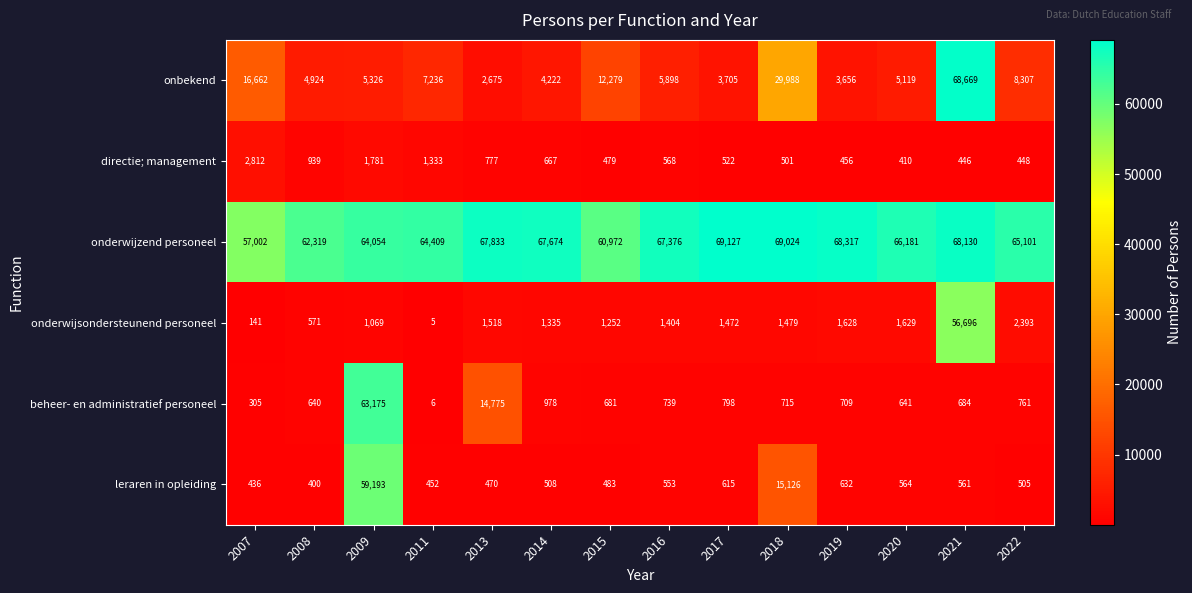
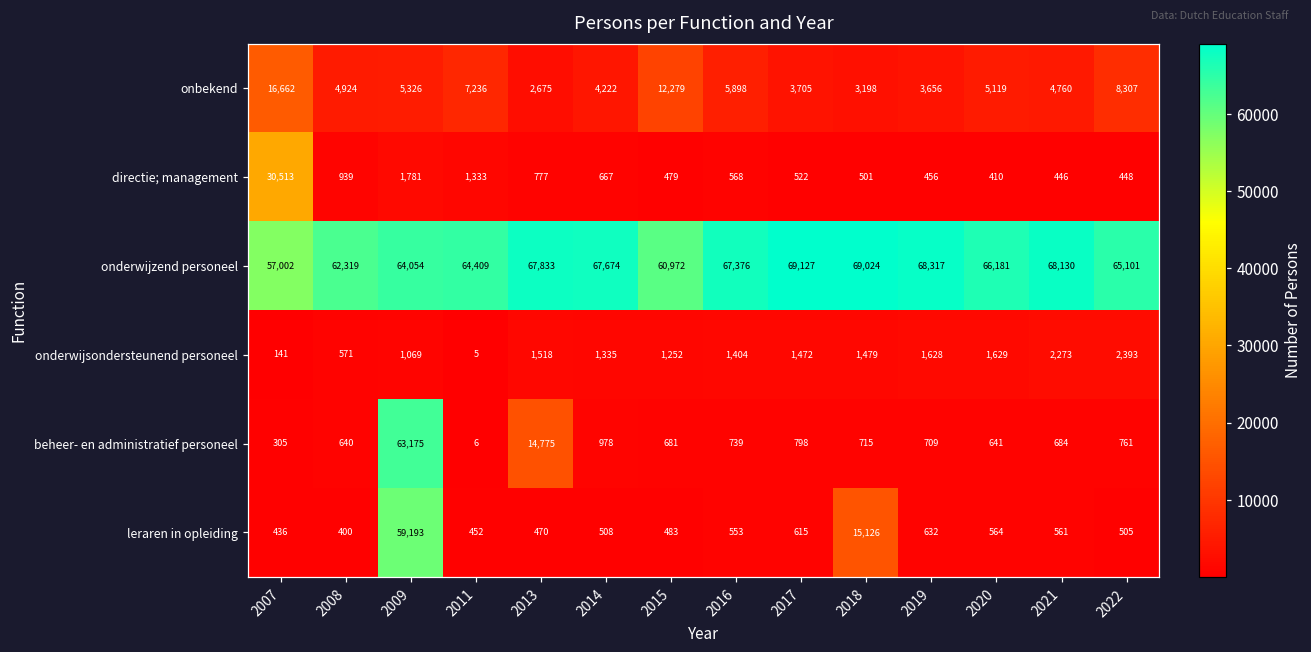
onbekend, 2018: 29,988 -> 3,198
onbekend, 2021: 68,669 -> 4,760
directie; management, 2007: 2,812 -> 30,513
onderwijsondersteunend personeel, 2021: 56,696 -> 2,273
